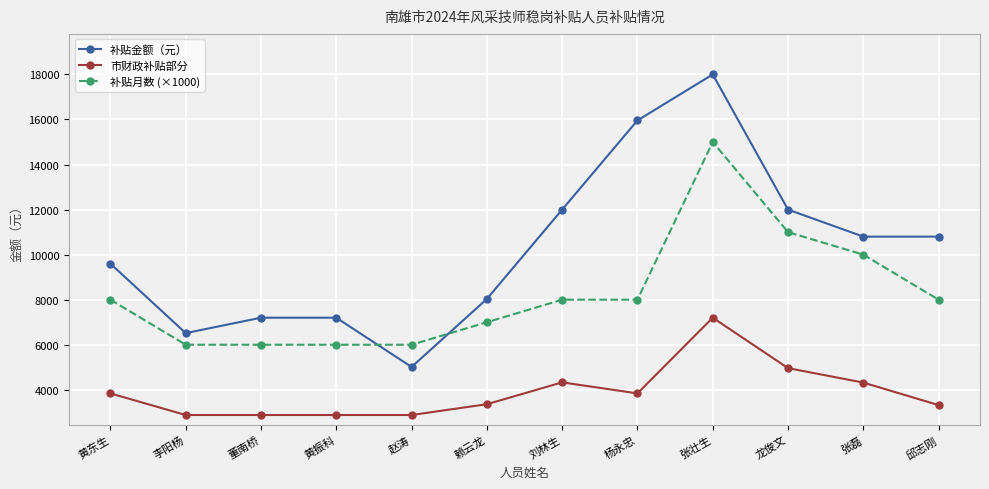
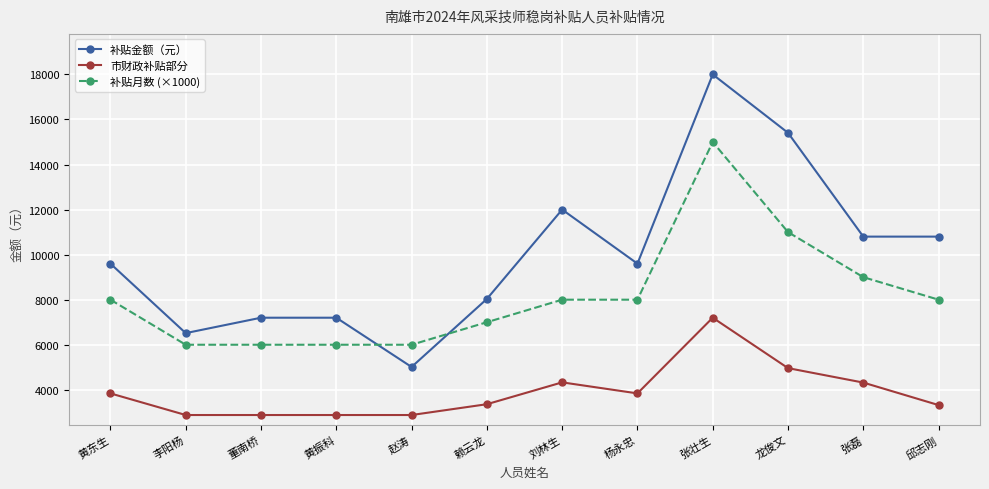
补贴金额（元）, 杨永忠: 16000 -> 9600
补贴金额（元）, 龙俊文: 12000 -> 15400
补贴月数 (×1000), 张磊: 10000 -> 9000
